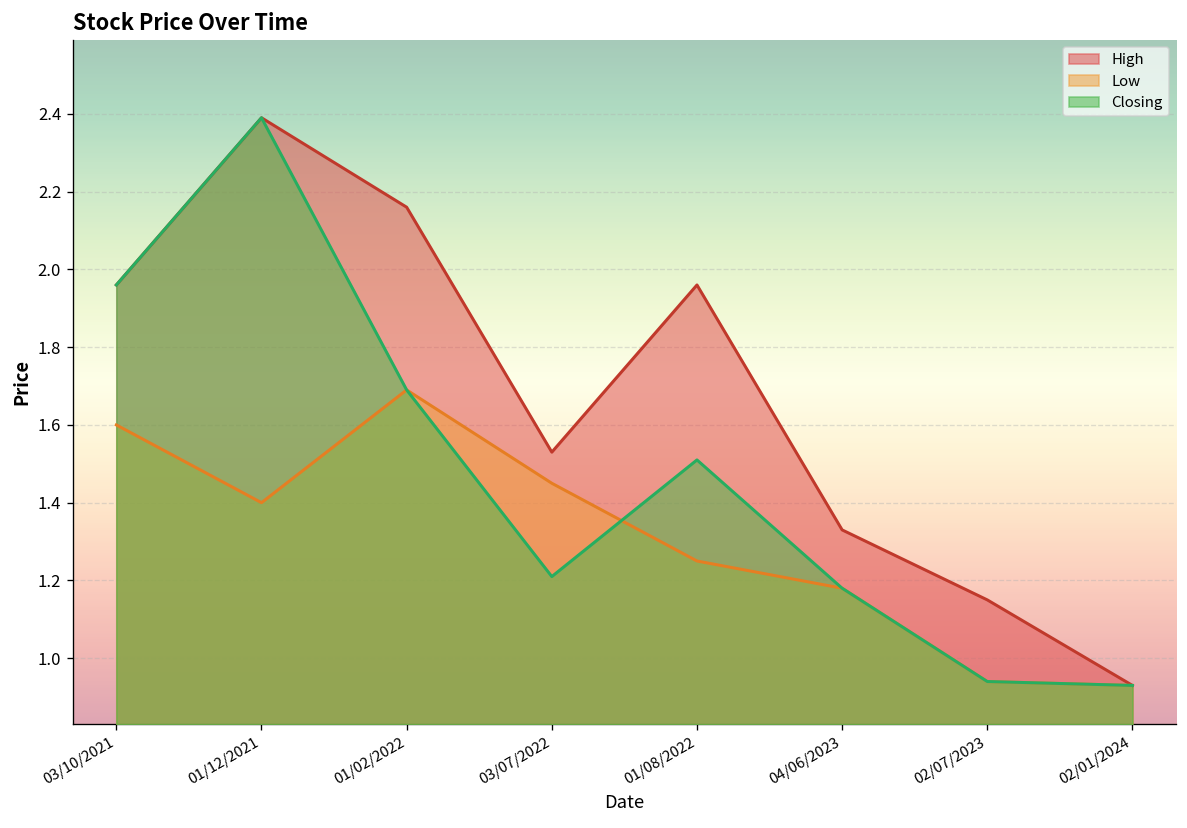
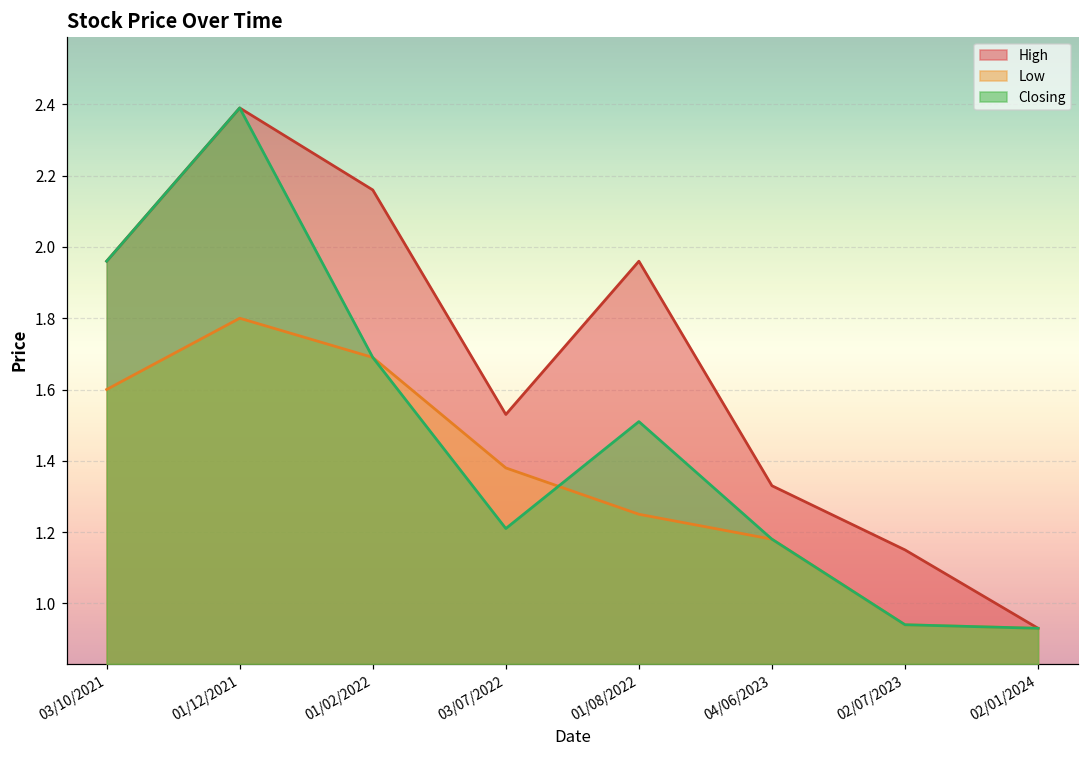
Low, 01/12/2021: 1.4 -> 1.8
Low, 03/07/2022: 1.45 -> 1.38
